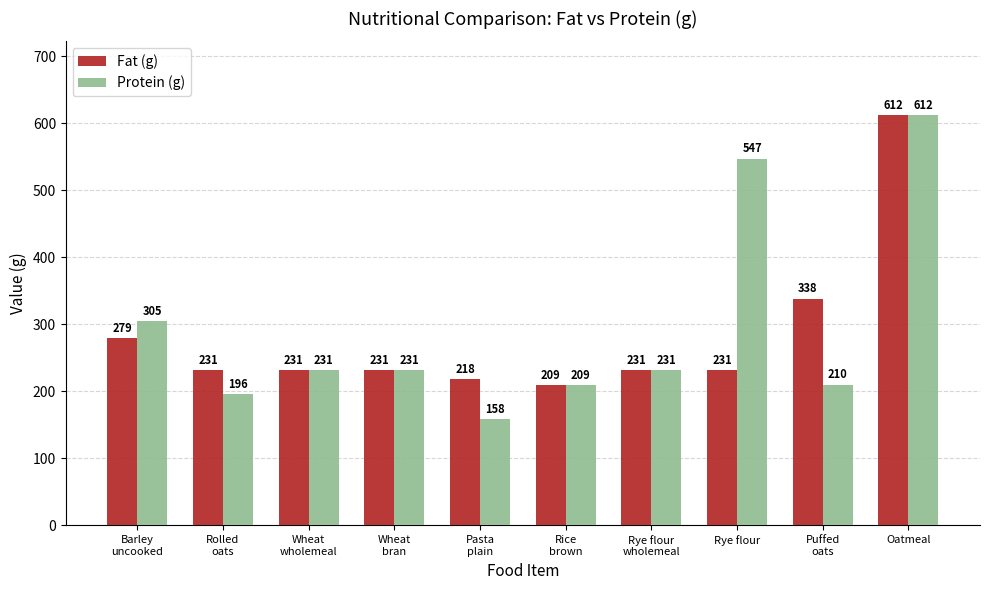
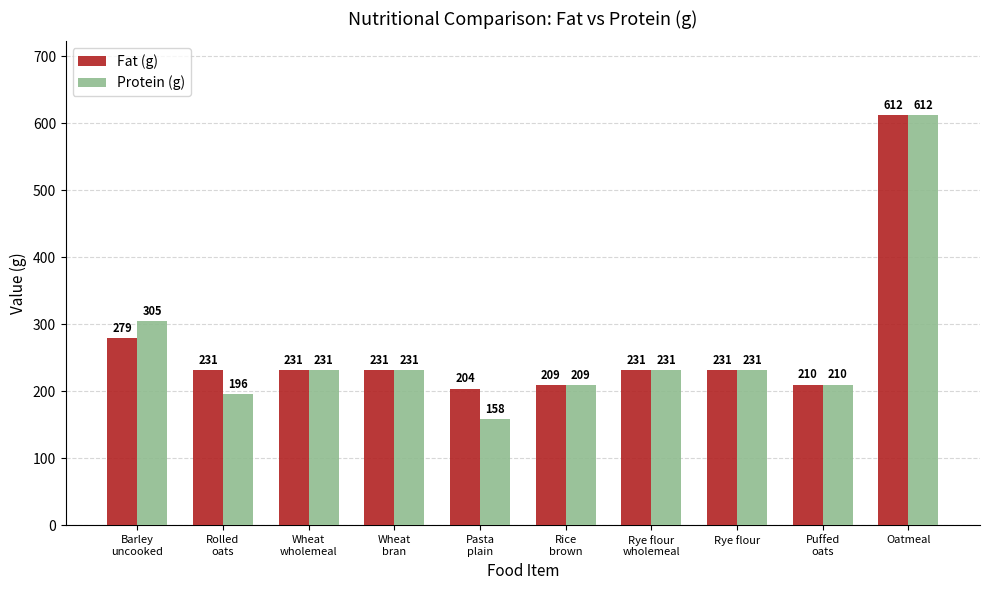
Fat (g), Pasta plain: 218 -> 204
Protein (g), Rye flour: 547 -> 231
Fat (g), Puffed oats: 338 -> 210
